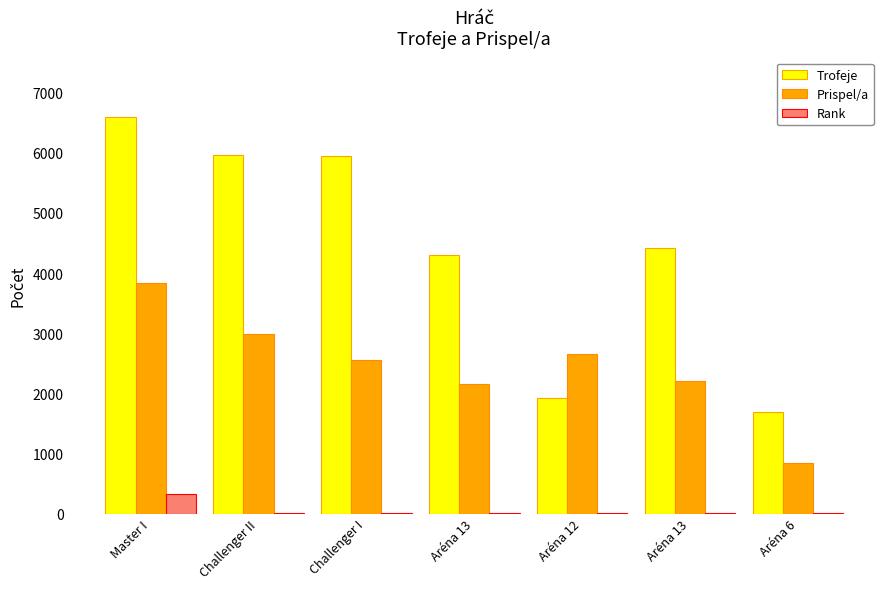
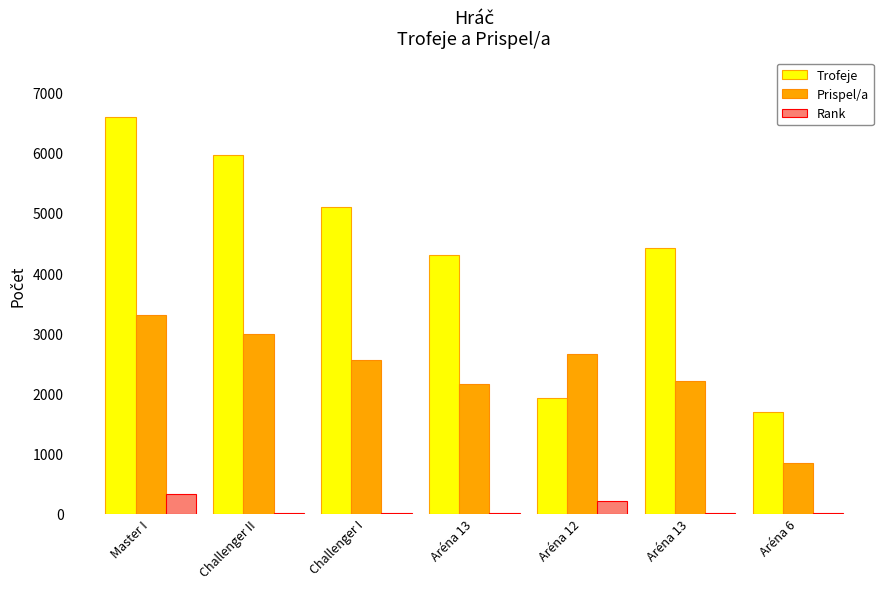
Prispel/a, Master I: 3800 -> 3300
Trofeje, Challenger I: 5900 -> 5100
Rank, Aréna 12: 0 -> 200
